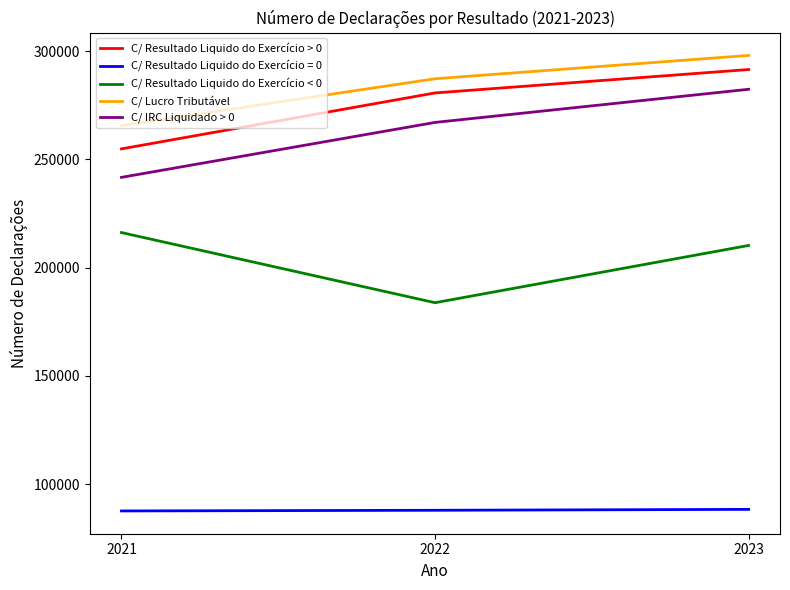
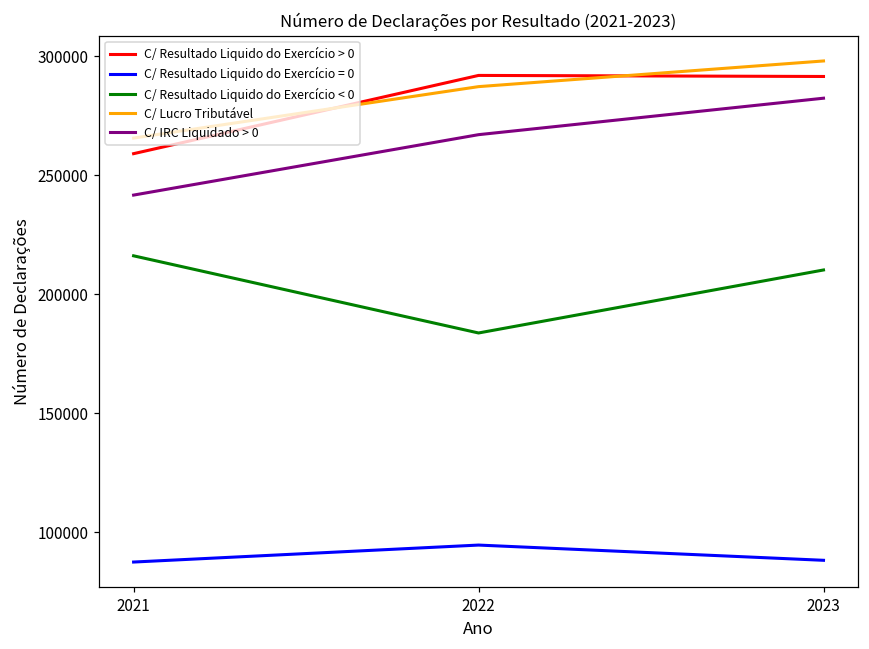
C/ Resultado Liquido do Exercício > 0, 2021: 255000 -> 259000
C/ Resultado Liquido do Exercício > 0, 2022: 281000 -> 292000
C/ Resultado Liquido do Exercício = 0, 2022: 88000 -> 95000
